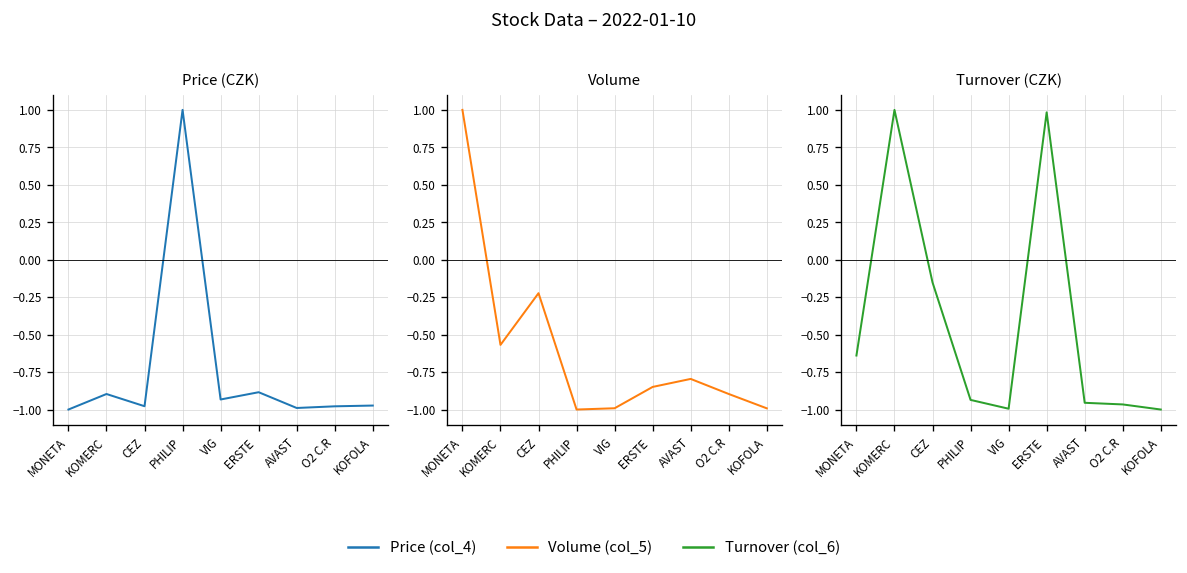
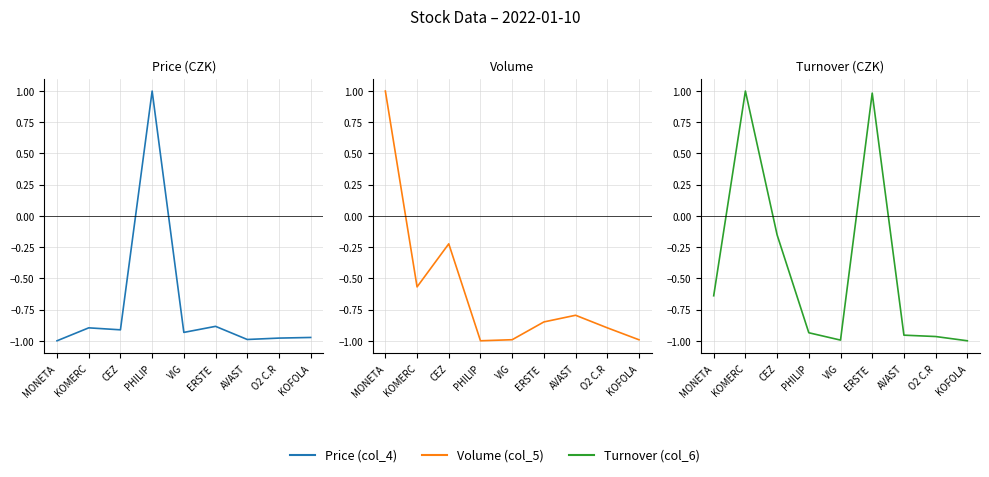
Price (CZK), CEZ: -0.98 -> -0.91
